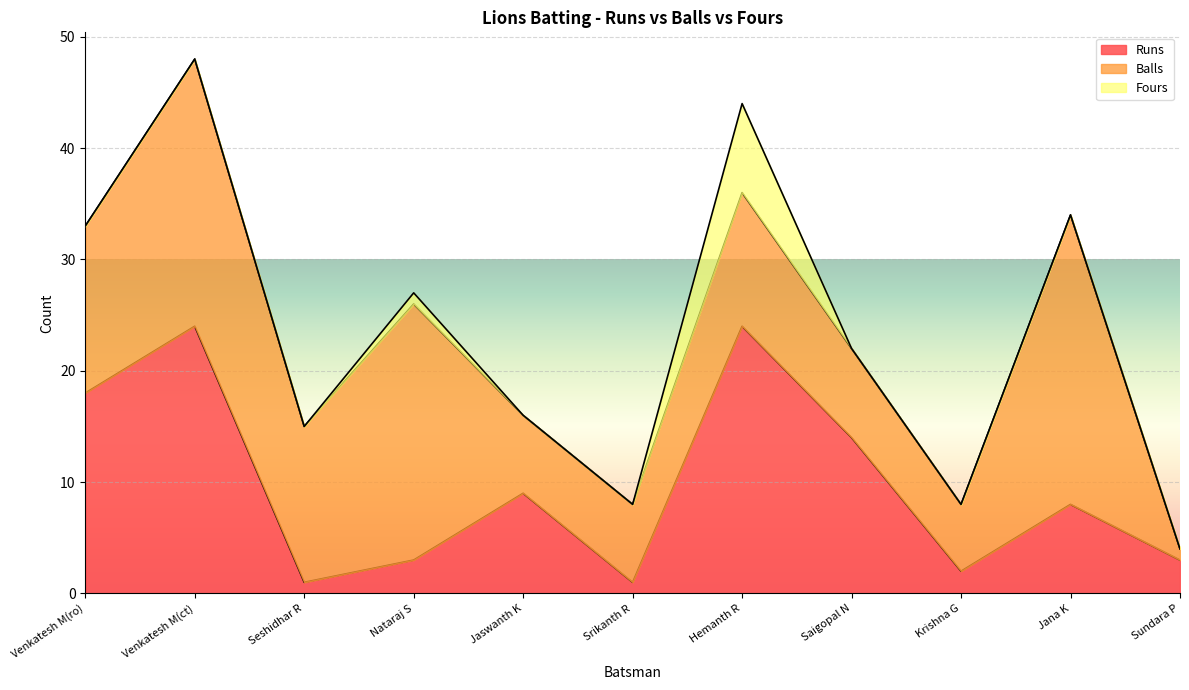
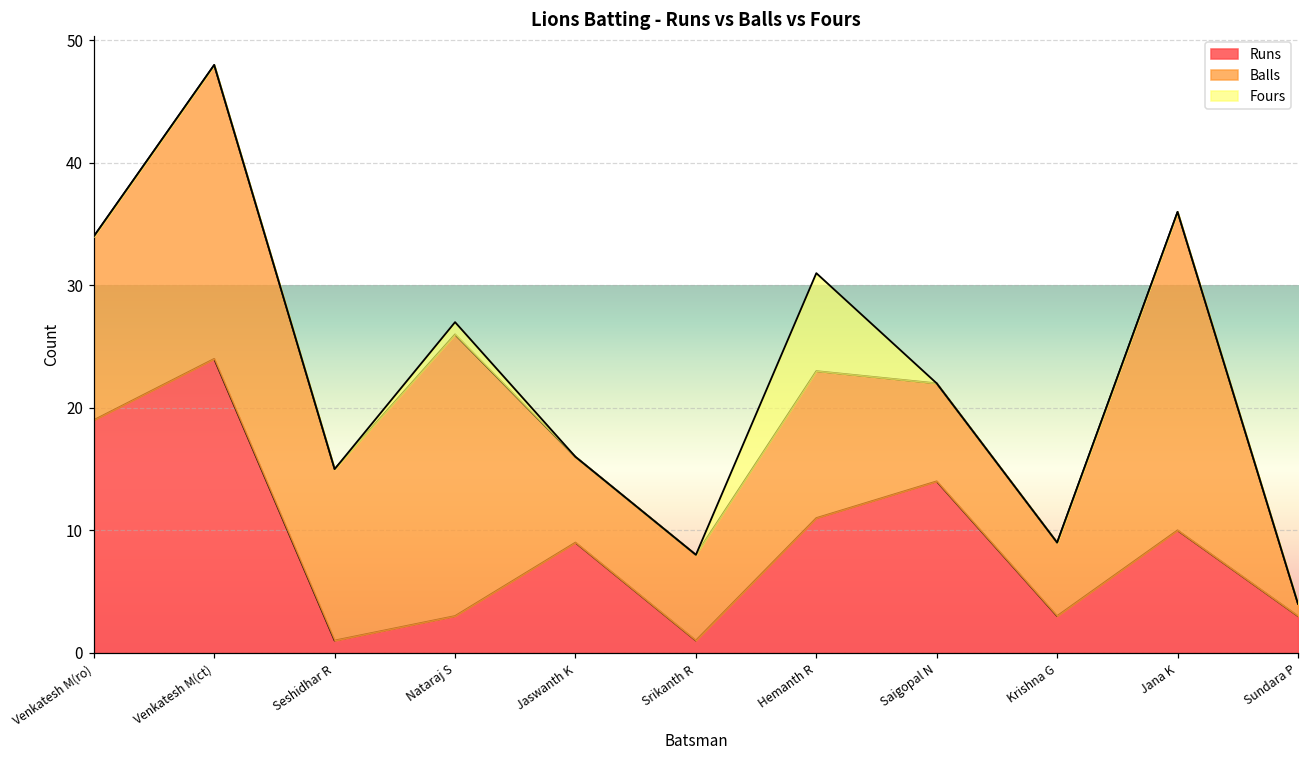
Runs, Venkatesh M(ro): 18 -> 19
Runs, Hemanth R: 24 -> 11
Runs, Krishna G: 2 -> 3
Runs, Jana K: 8 -> 10
